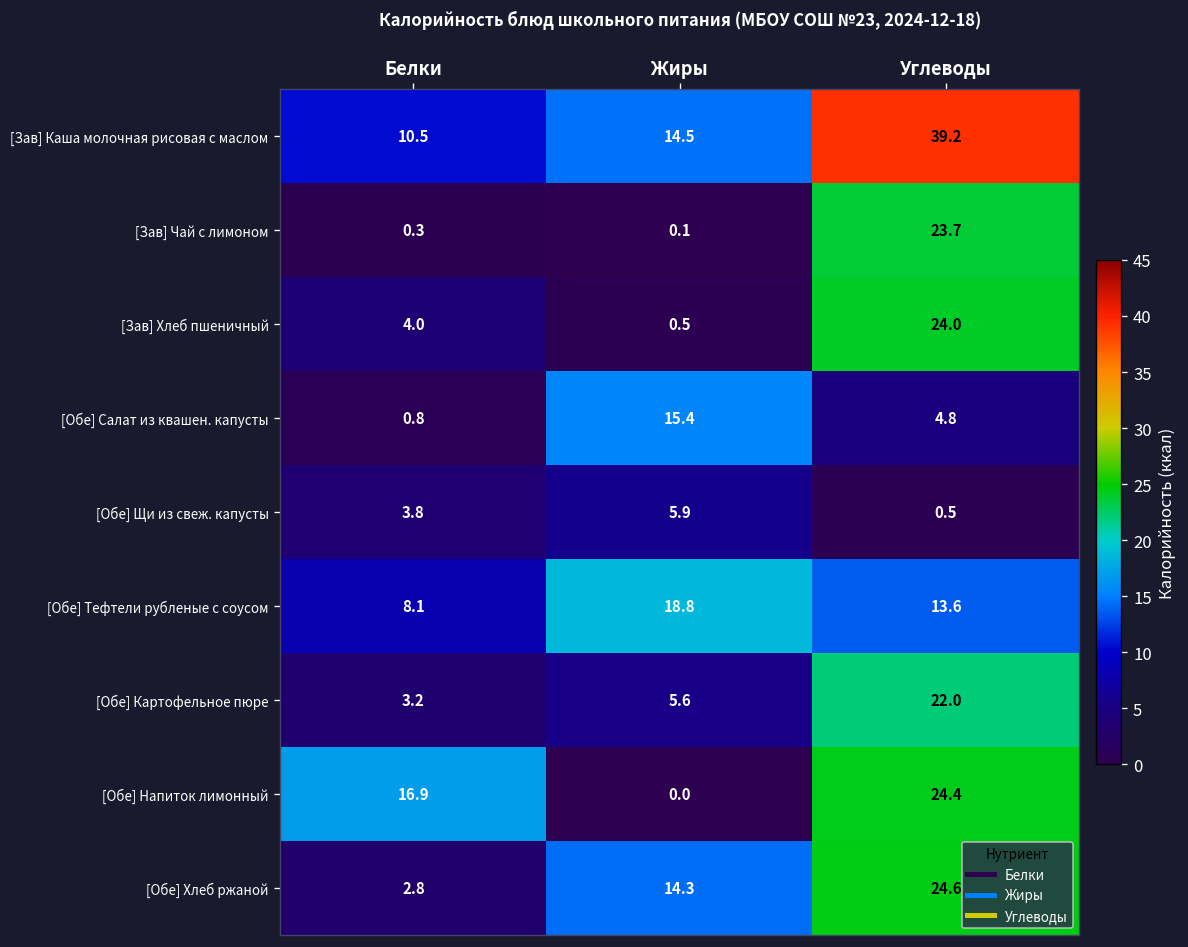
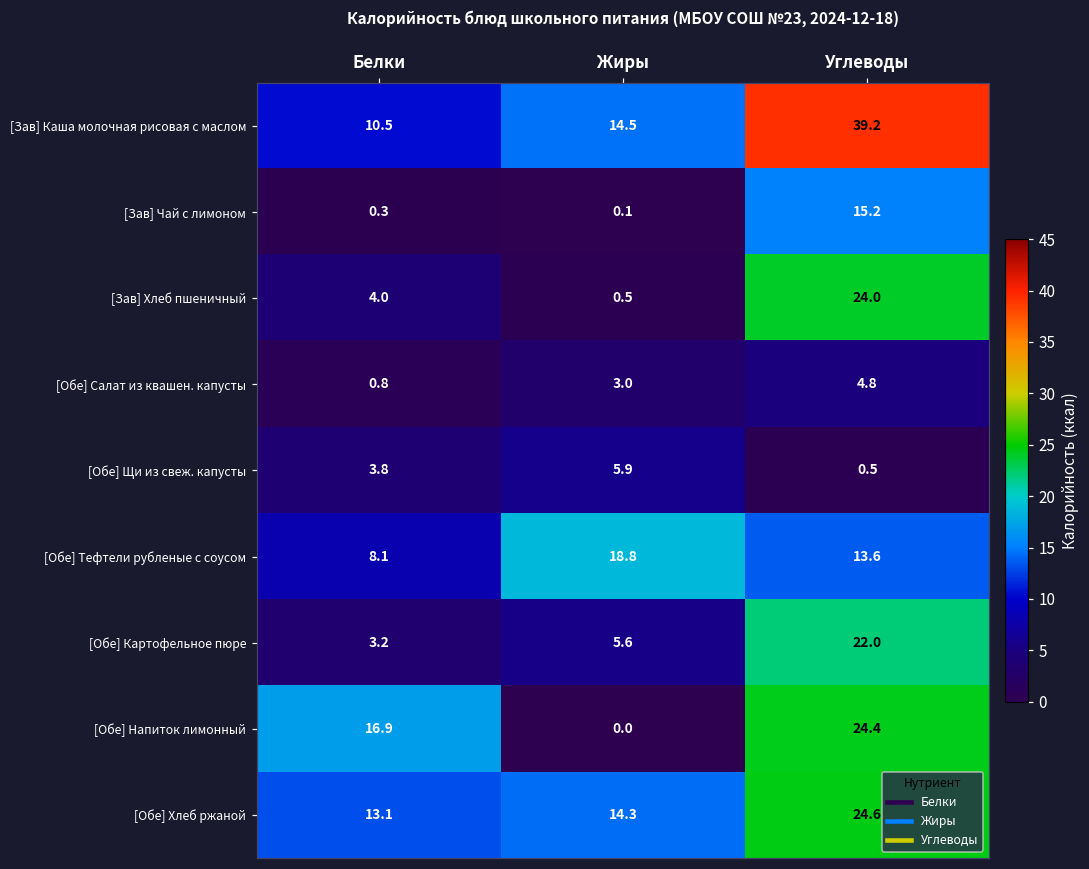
[Зав] Чай с лимоном, Углеводы: 23.7 -> 15.2
[Обе] Салат из квашен. капусты, Жиры: 15.4 -> 3.0
[Обе] Хлеб ржаной, Белки: 2.8 -> 13.1
